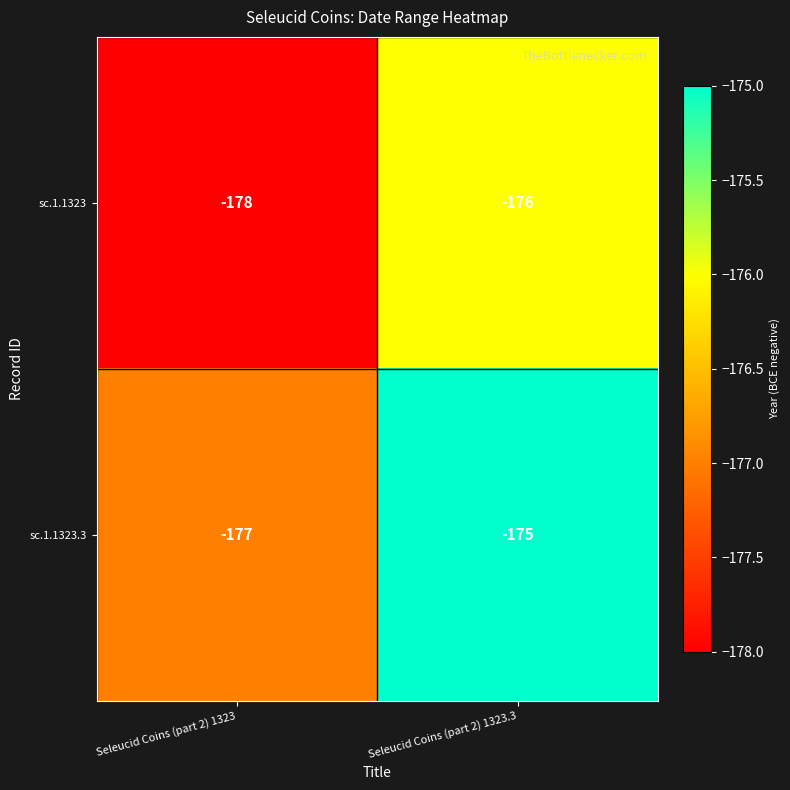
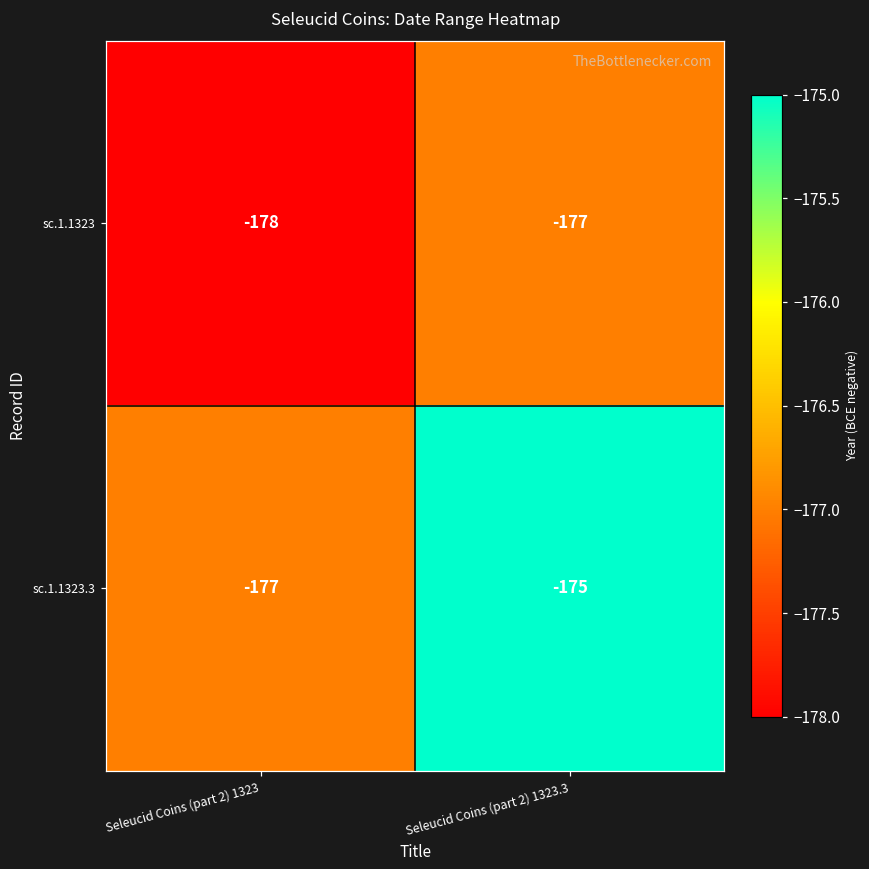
sc.1.1323, Seleucid Coins (part 2) 1323.3: -176 -> -177
